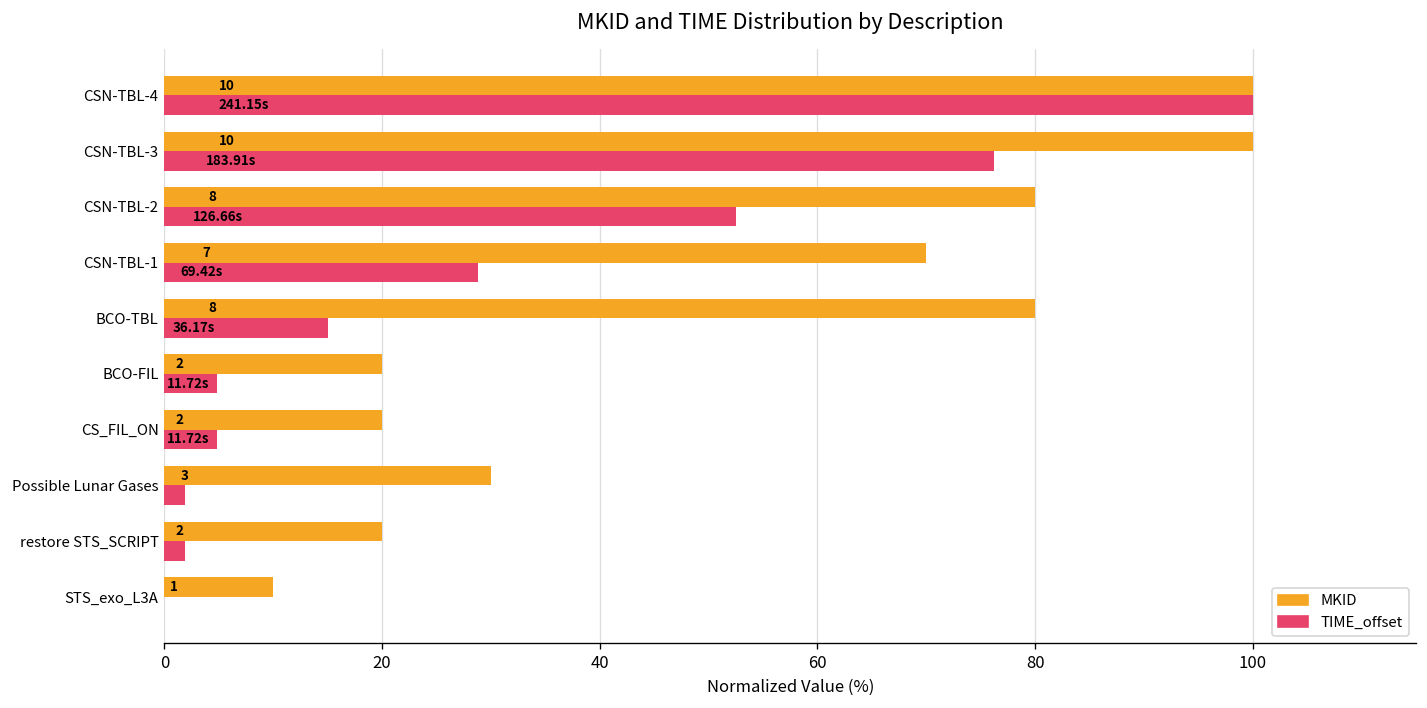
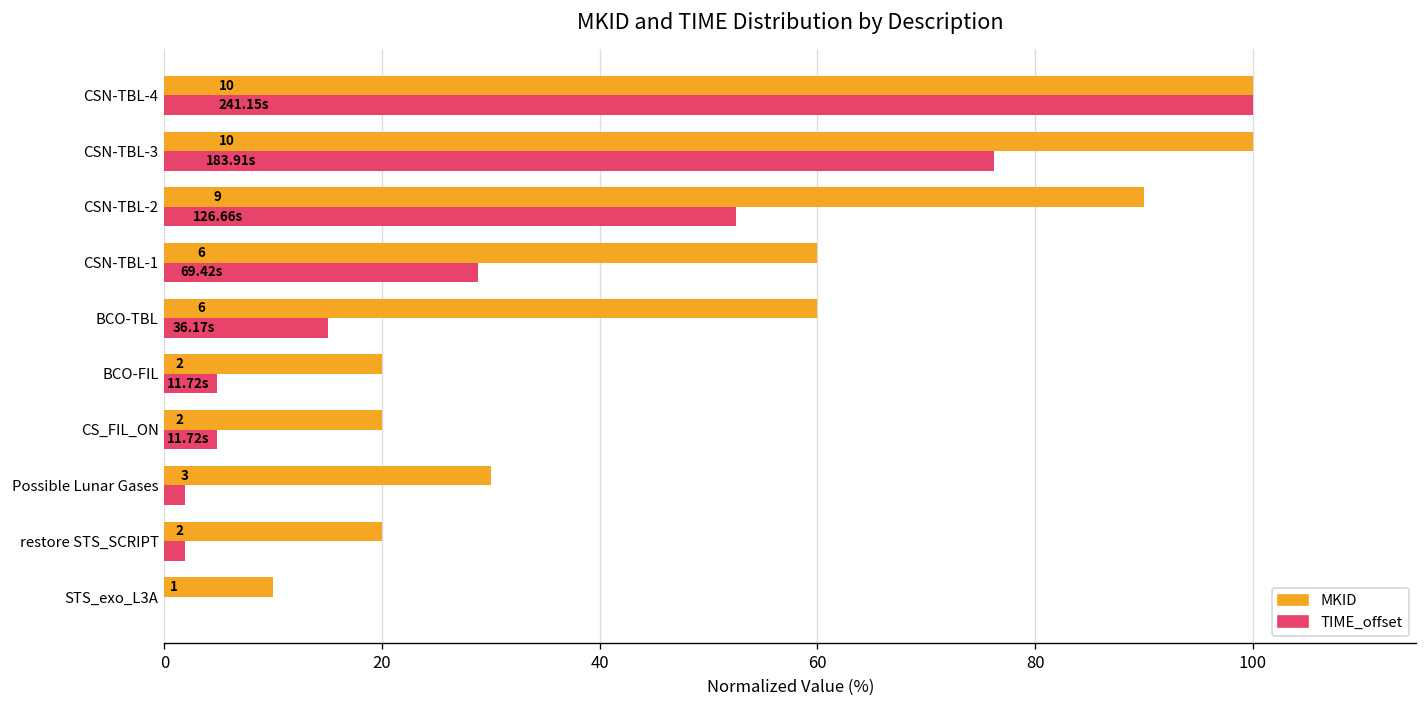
MKID, CSN-TBL-2: 8 -> 9
MKID, CSN-TBL-1: 7 -> 6
MKID, BCO-TBL: 8 -> 6
